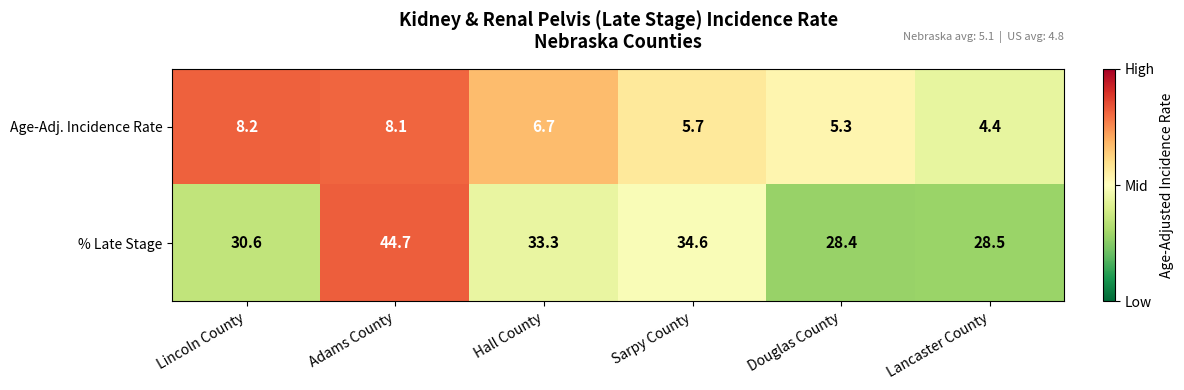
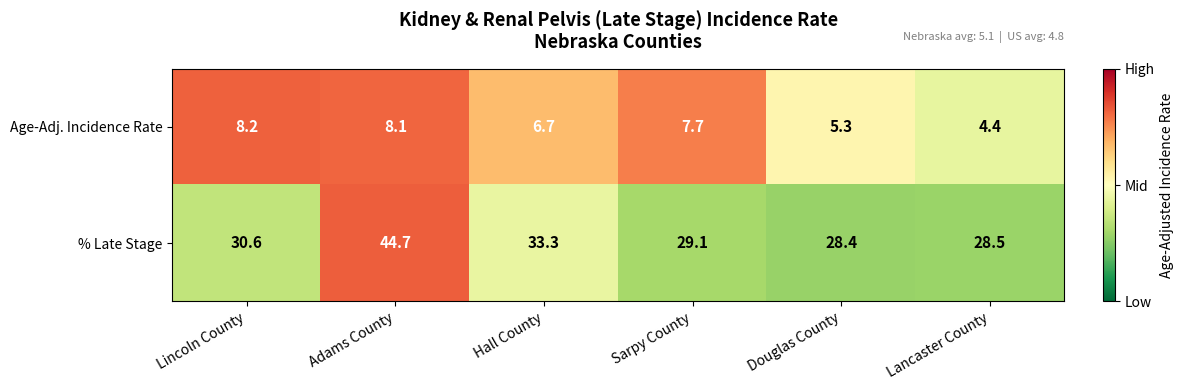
Age-Adj. Incidence Rate, Sarpy County: 5.7 -> 7.7
% Late Stage, Sarpy County: 34.6 -> 29.1
